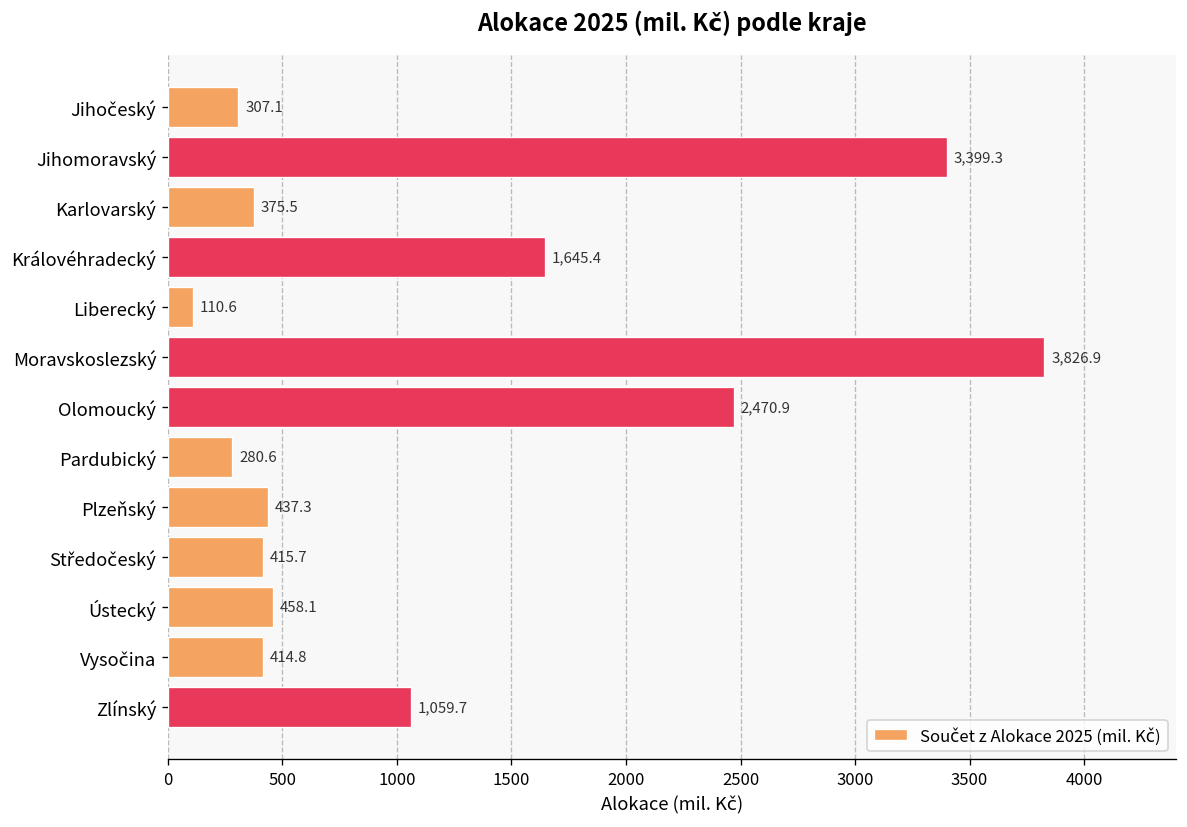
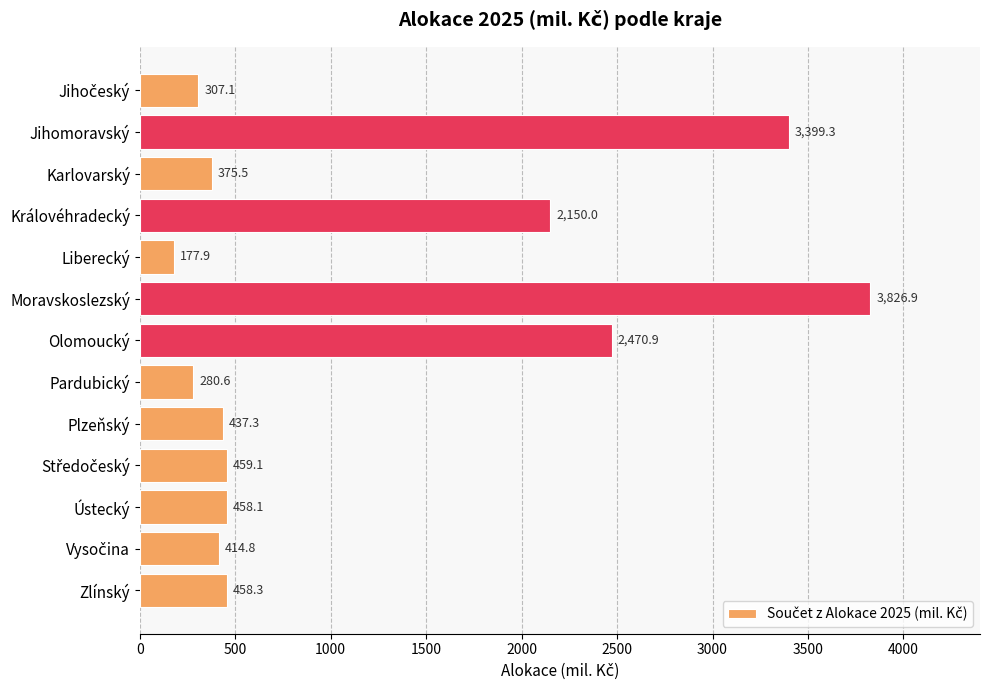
Královéhradecký: 1,645.4 -> 2,150.0
Liberecký: 110.6 -> 177.9
Středočeský: 415.7 -> 459.1
Zlínský: 1,059.7 -> 458.3
